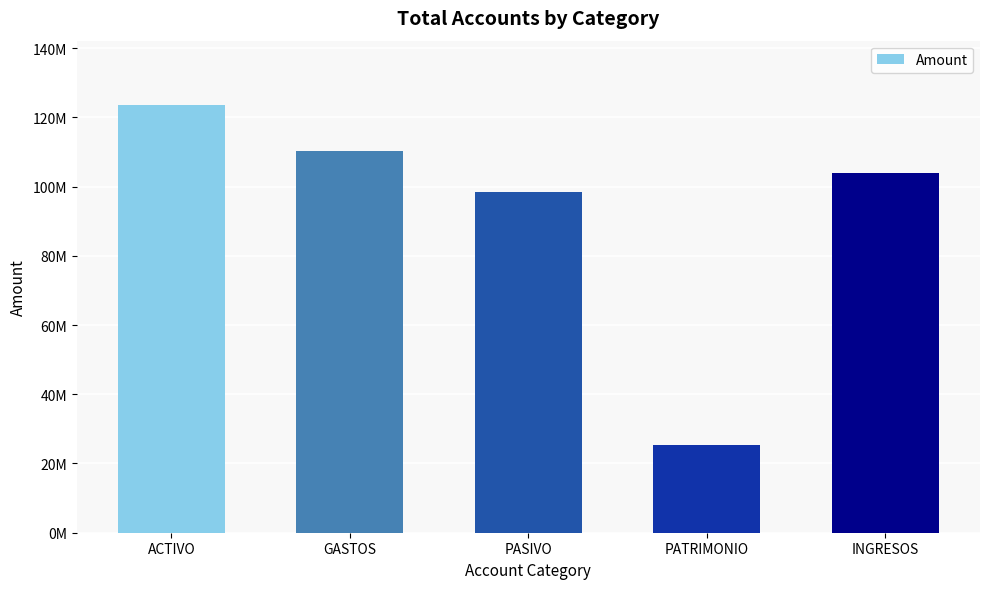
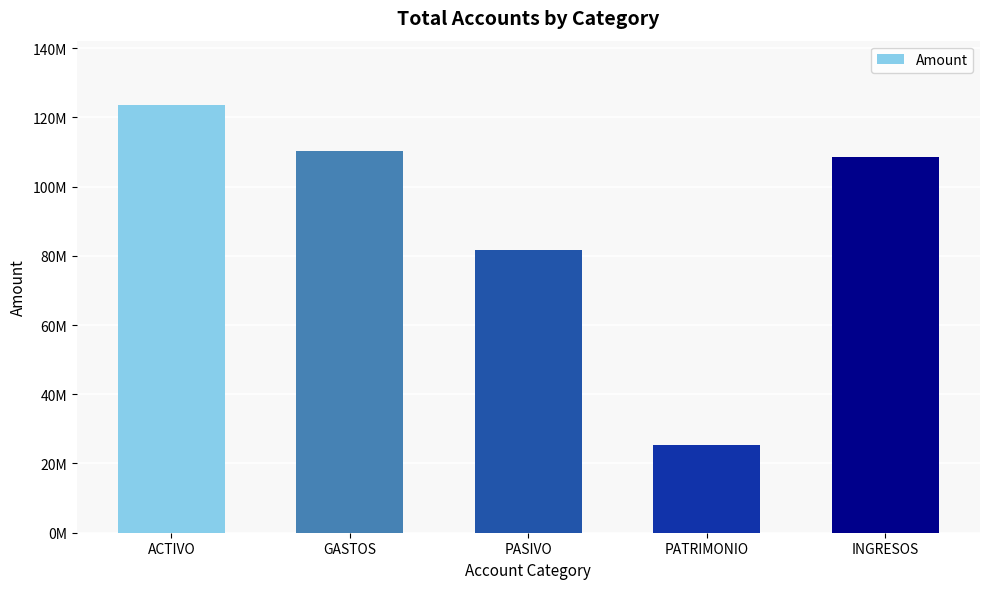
PASIVO: 98000000 -> 82000000
INGRESOS: 104000000 -> 109000000
